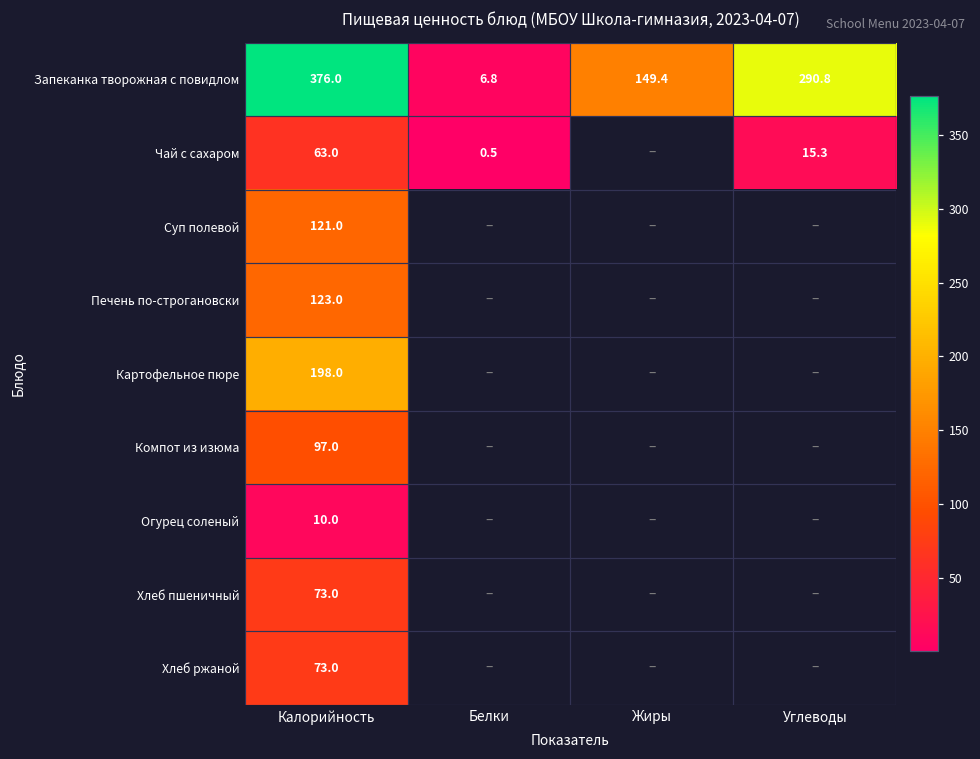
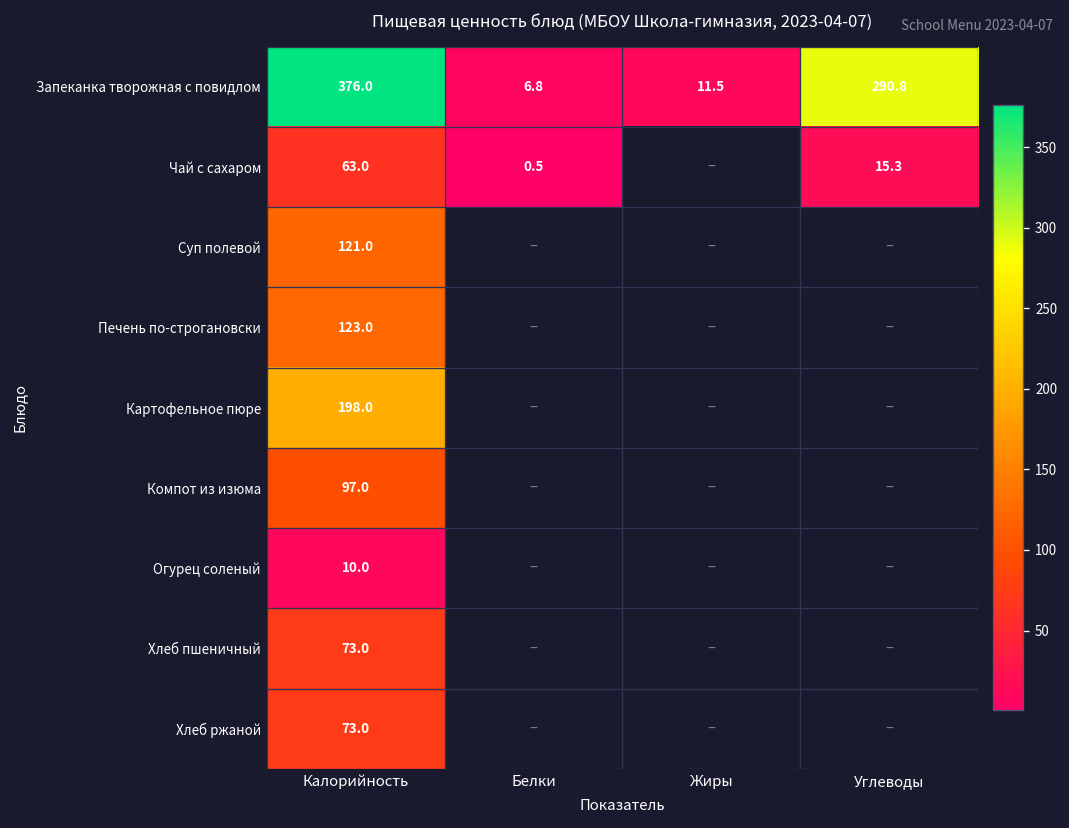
Запеканка творожная с повидлом, Жиры: 149.4 -> 11.5
